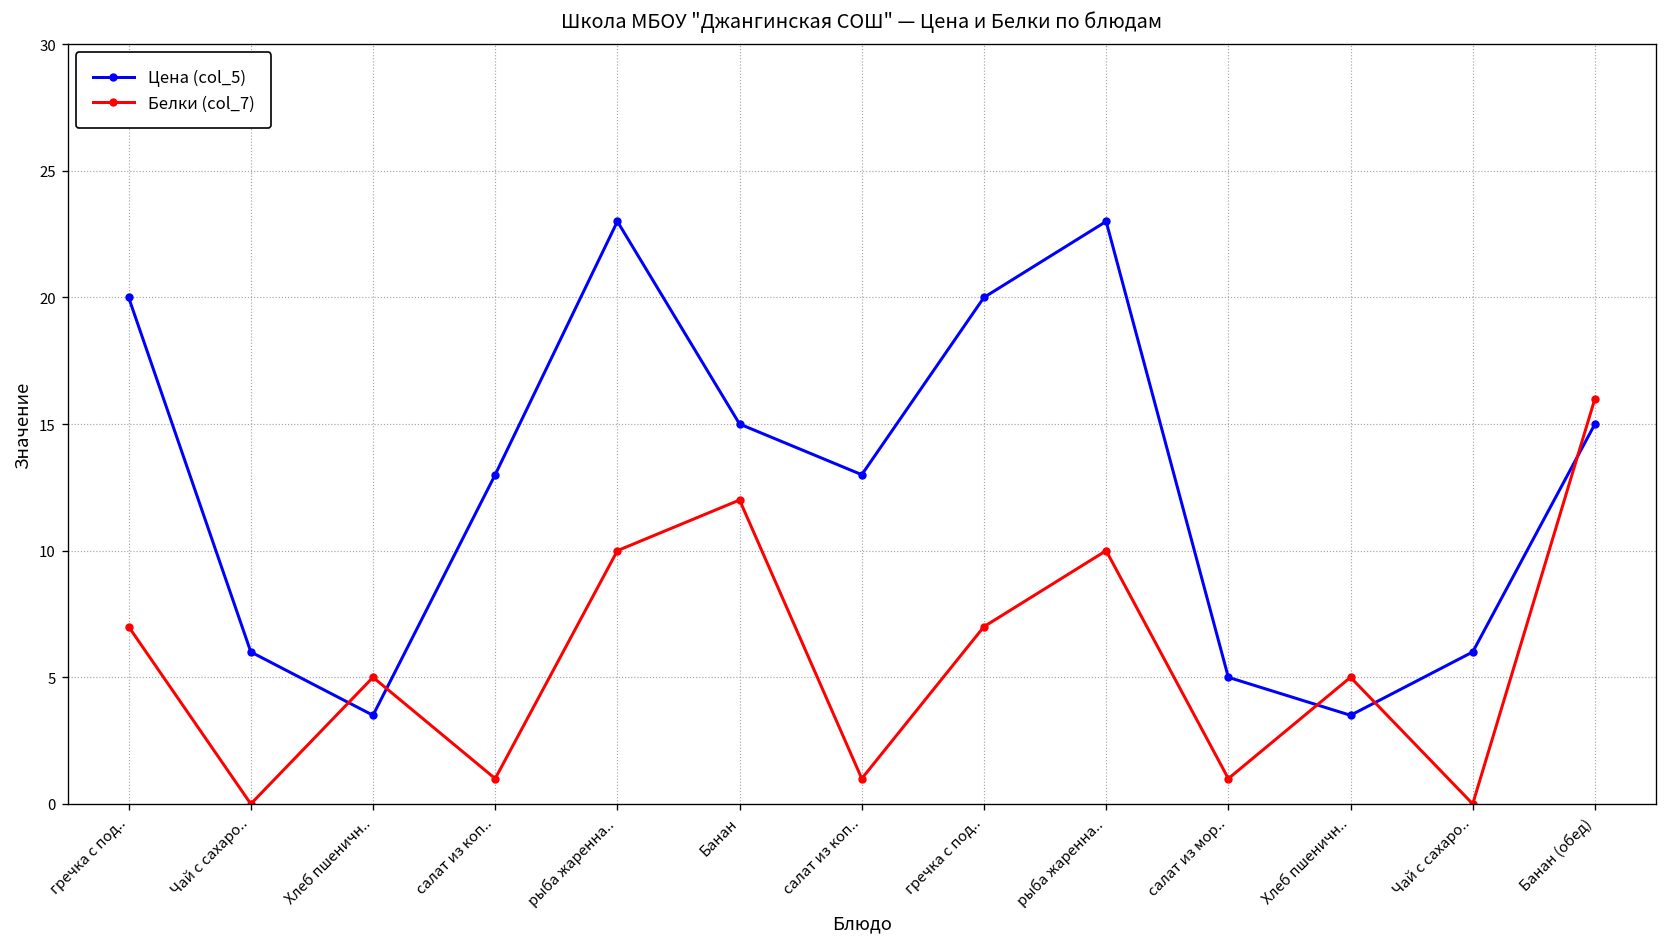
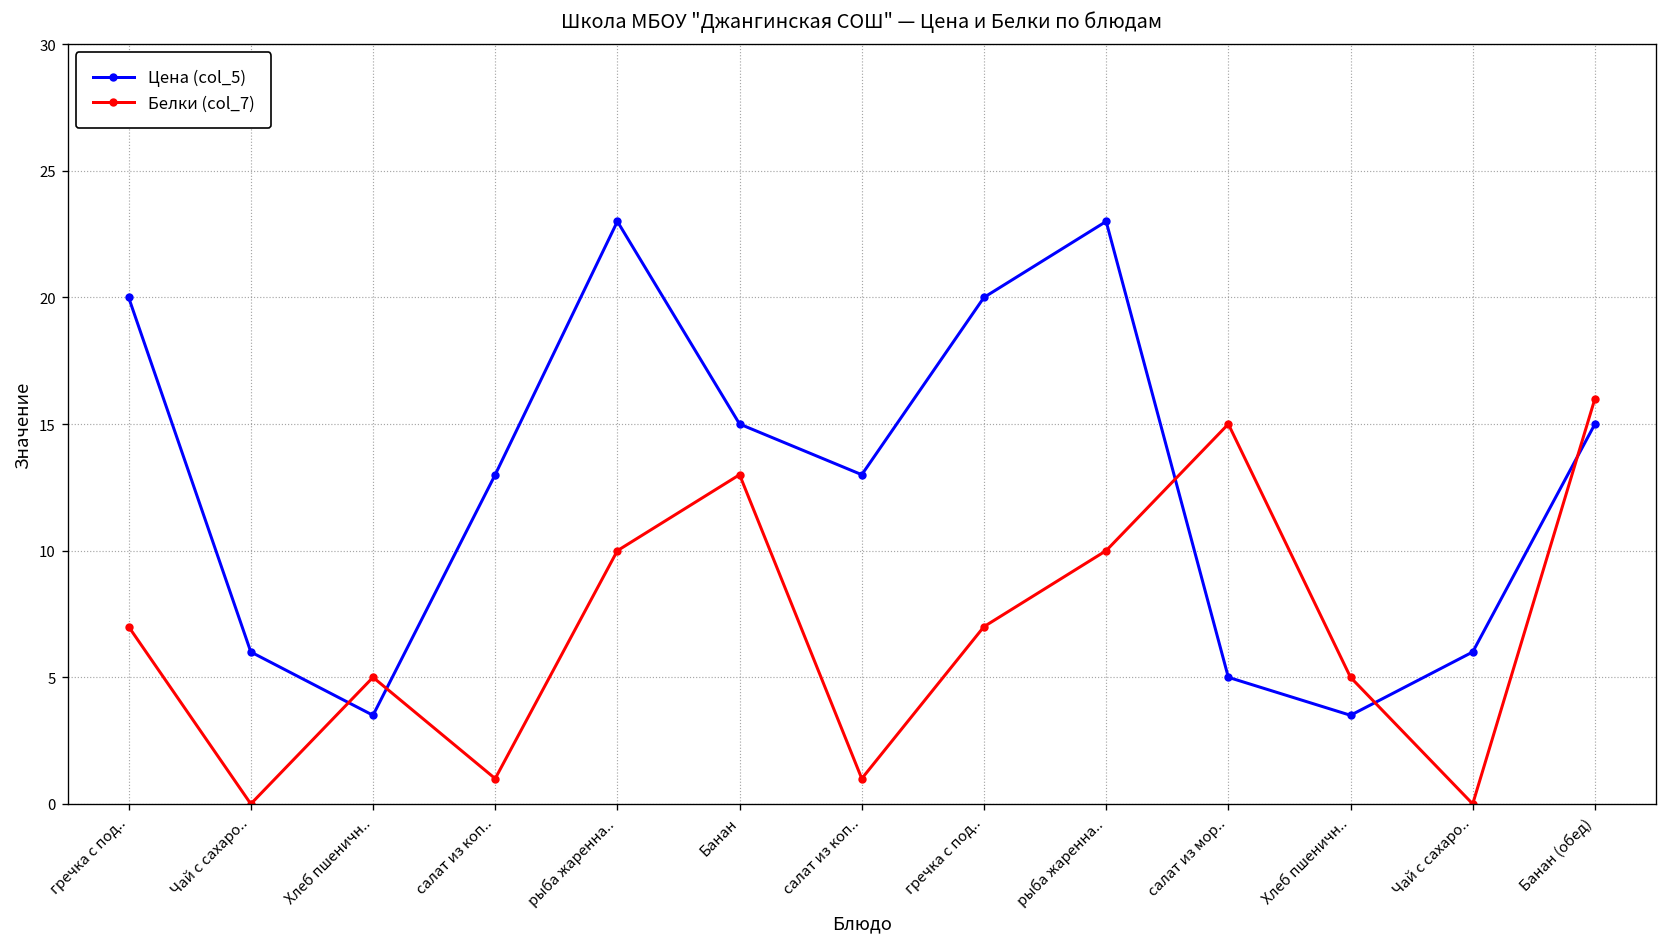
Белки (col_7), Банан: 12 -> 13
Белки (col_7), салат из мор..: 1 -> 15
